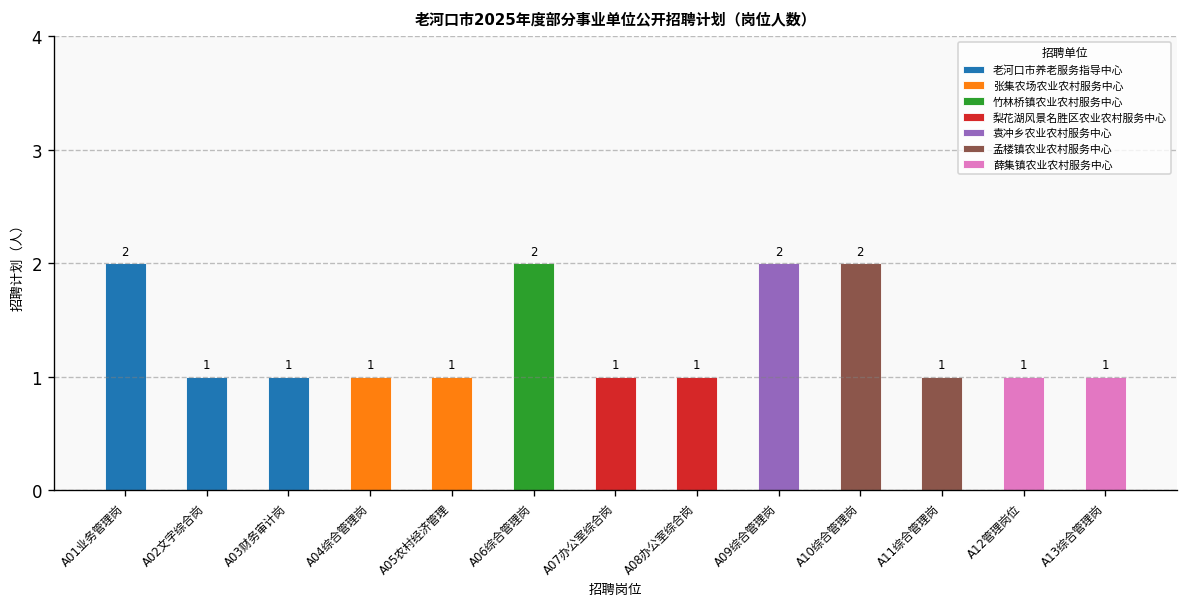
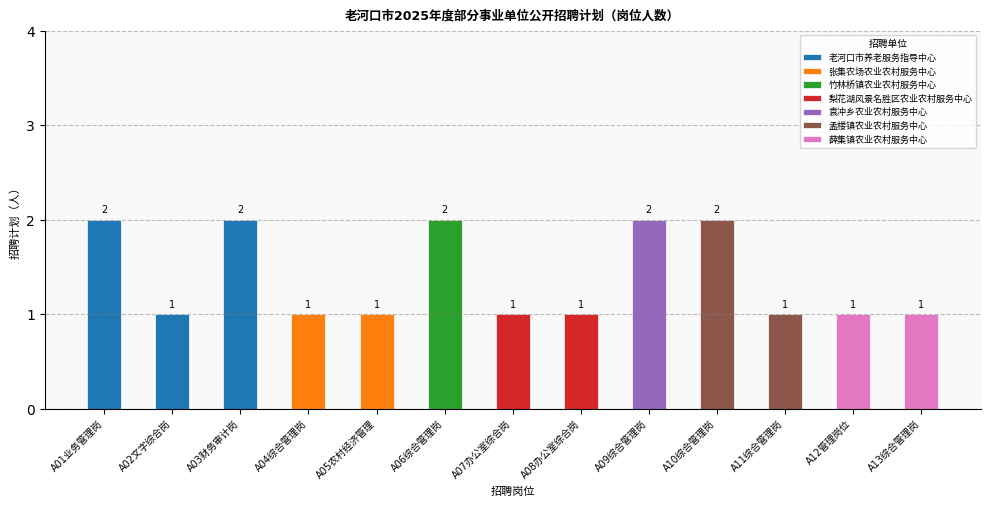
A03财务审计岗: 1 -> 2
